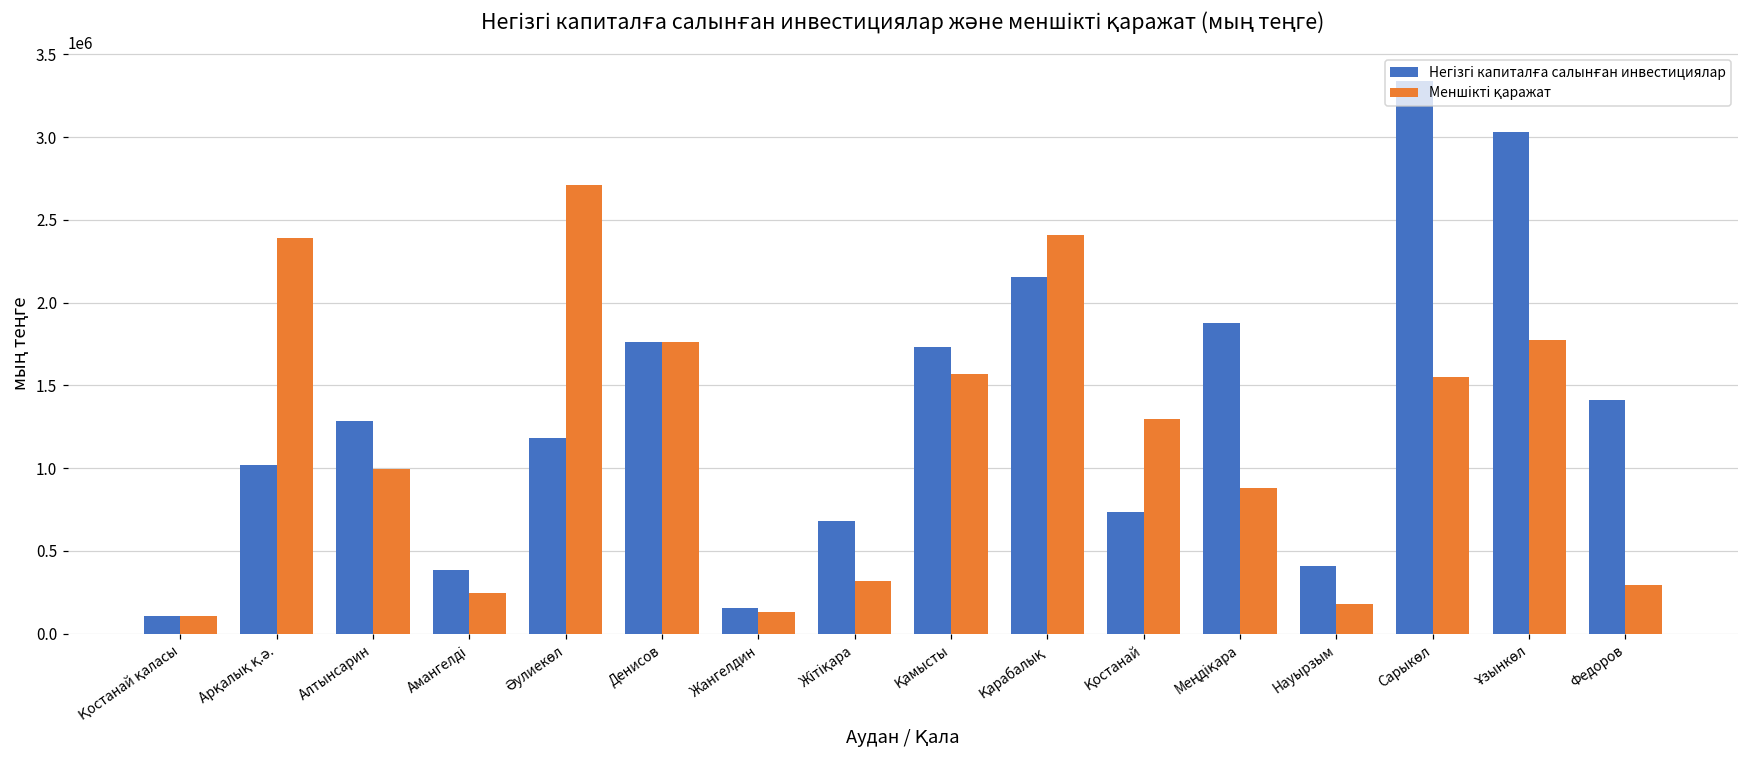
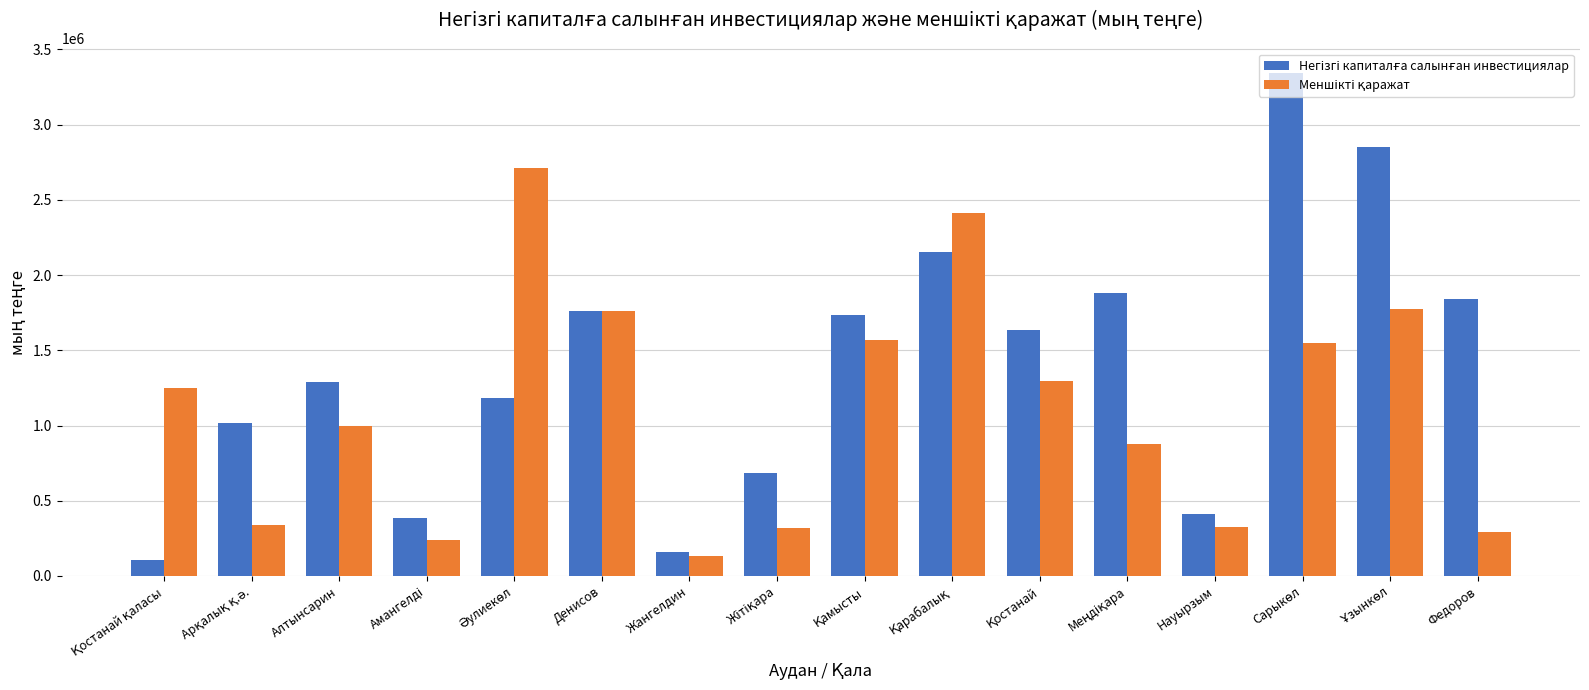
Меншікті қаражат, Қостанай қаласы: 100000 -> 1250000
Меншікті қаражат, Арқалық қ.ә.: 2390000 -> 340000
Негізгі капиталға салынған инвестициялар, Қостанай: 730000 -> 1630000
Меншікті қаражат, Науырзым: 180000 -> 330000
Негізгі капиталға салынған инвестициялар, Ұзынкөл: 3030000 -> 2850000
Негізгі капиталға салынған инвестициялар, Федоров: 1410000 -> 1840000
